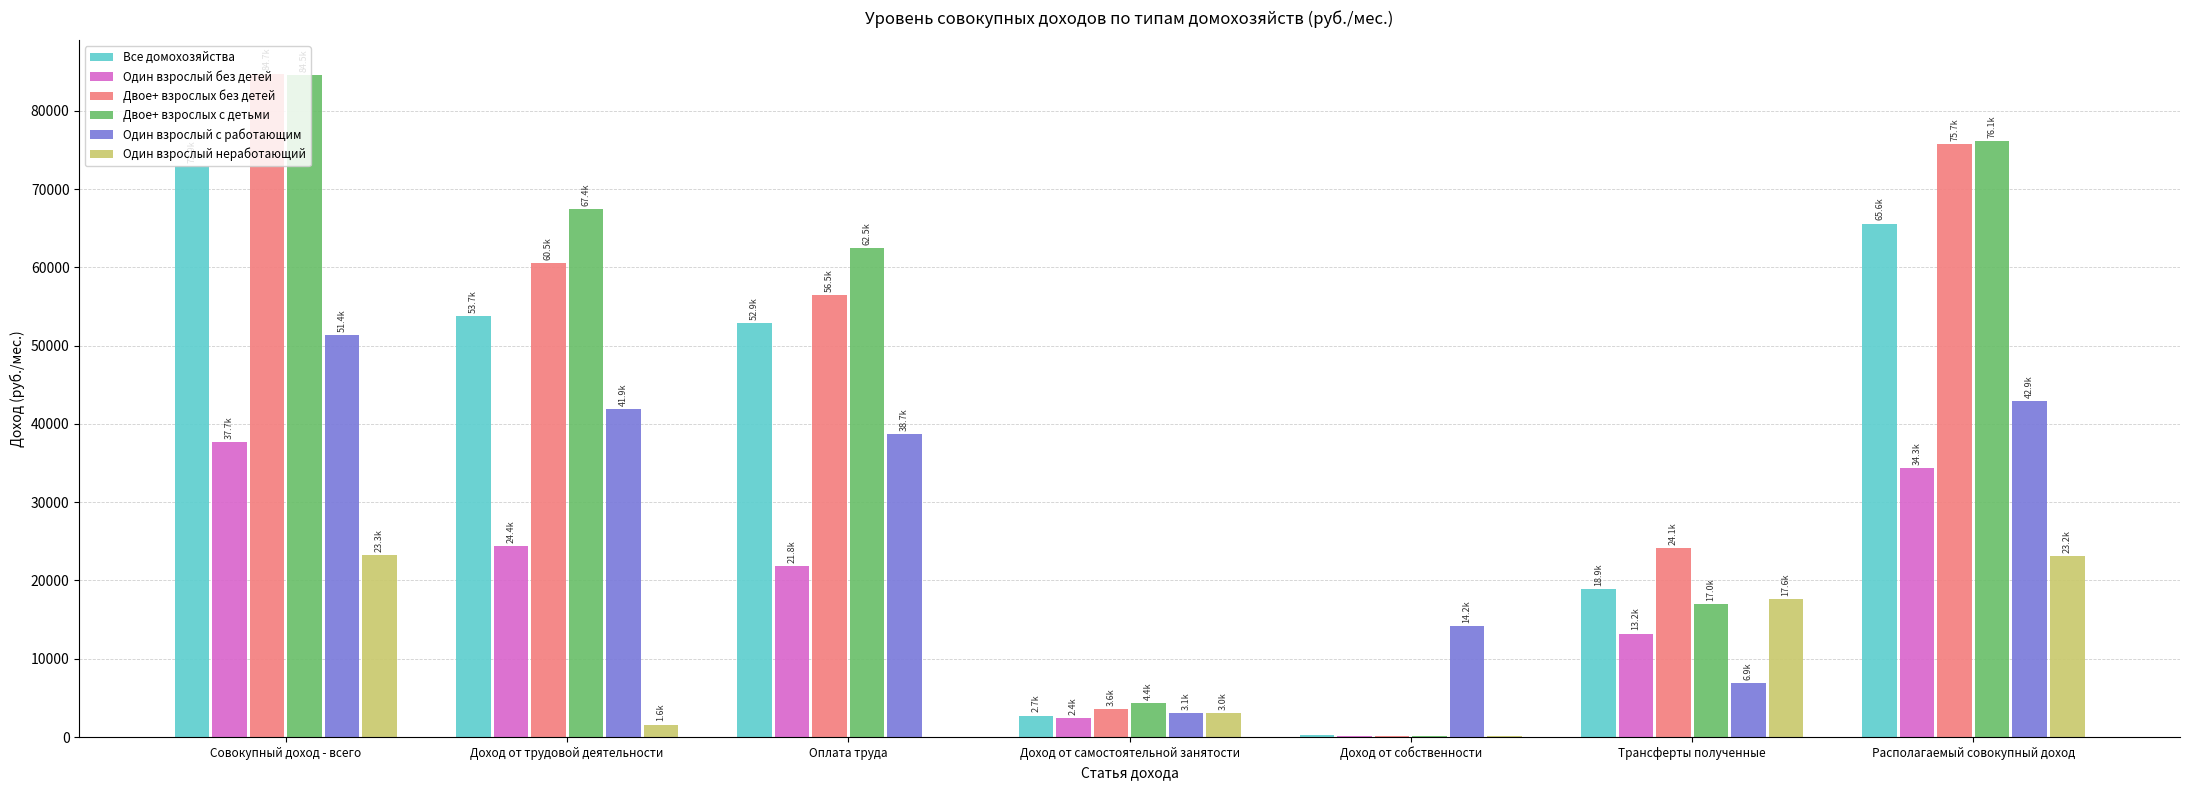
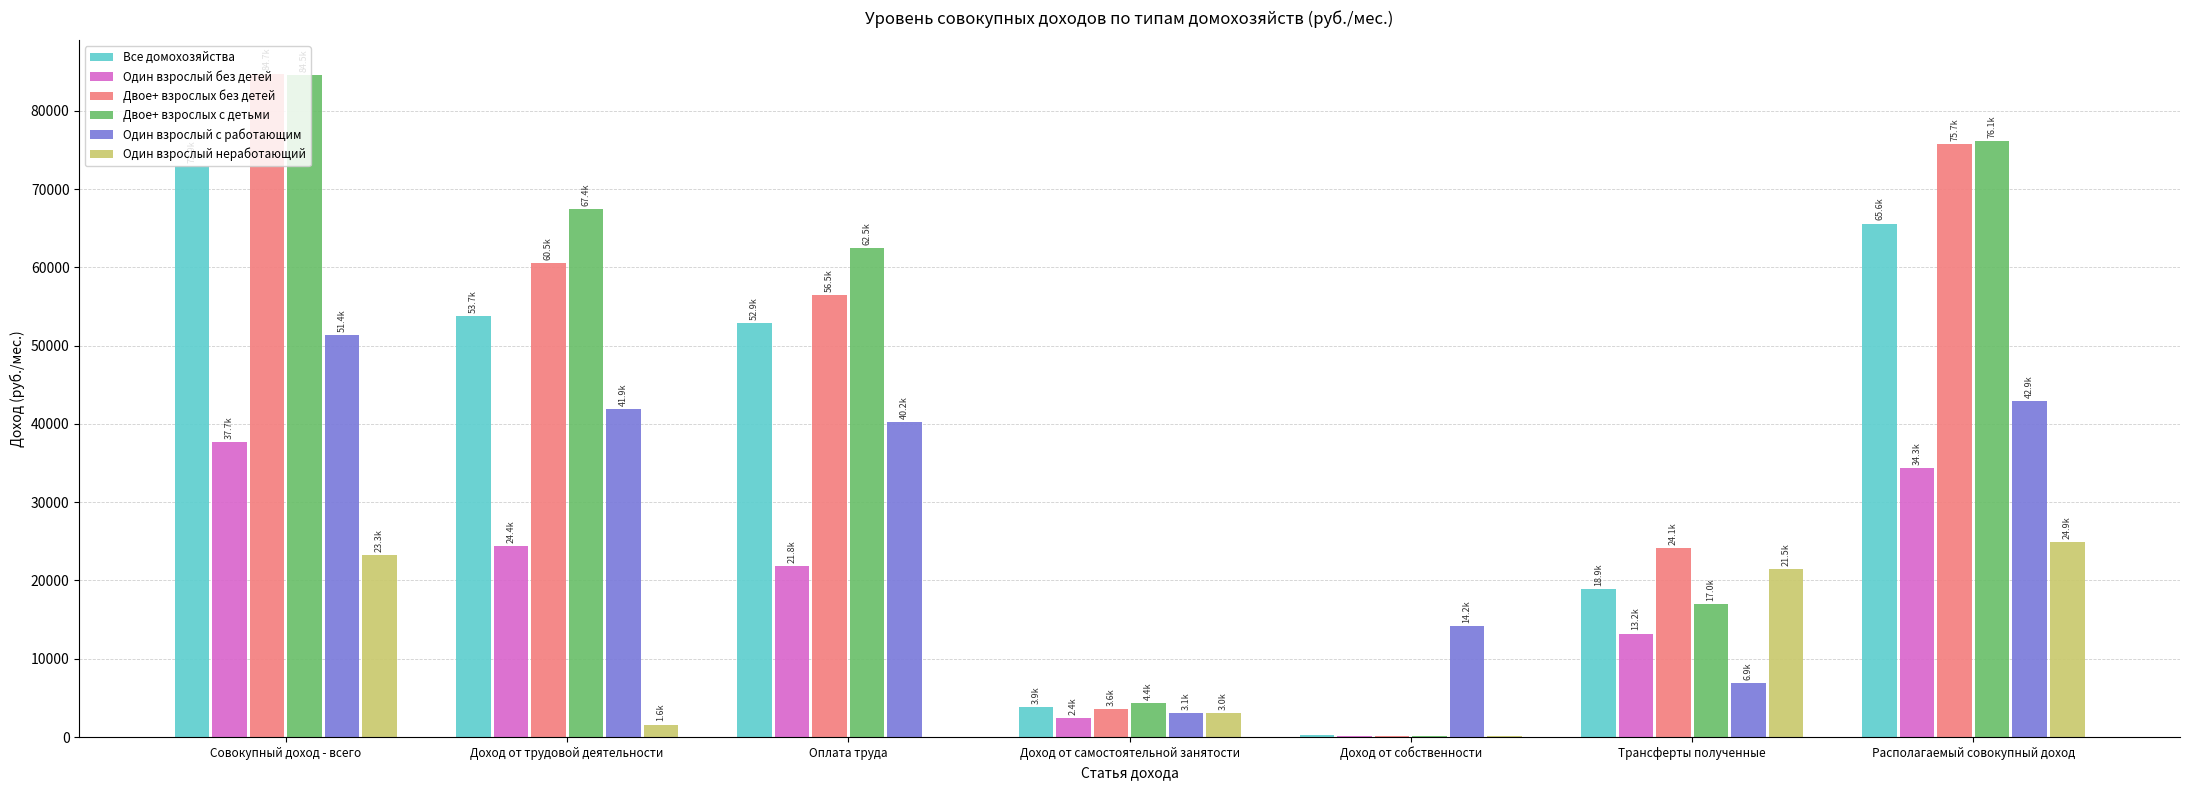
Один взрослый с работающим, Оплата труда: 38.7k -> 40.2k
Все домохозяйства, Доход от самостоятельной занятости: 2.7k -> 3.9k
Один взрослый неработающий, Трансферты полученные: 17.6k -> 21.5k
Один взрослый неработающий, Располагаемый совокупный доход: 23.2k -> 24.9k
